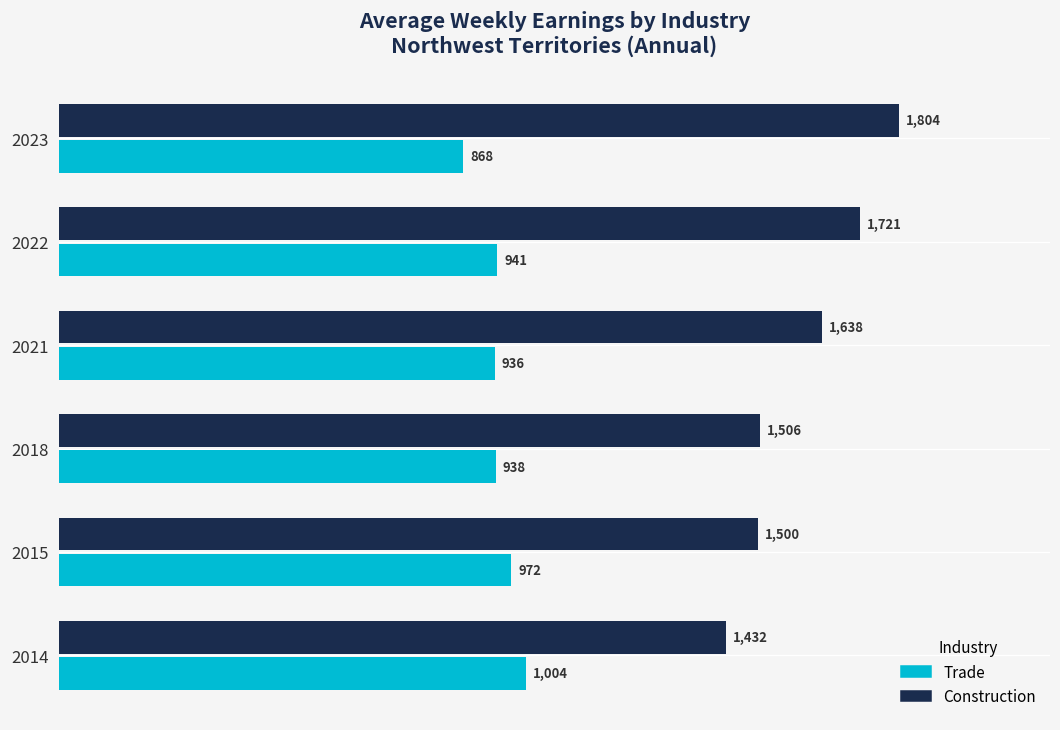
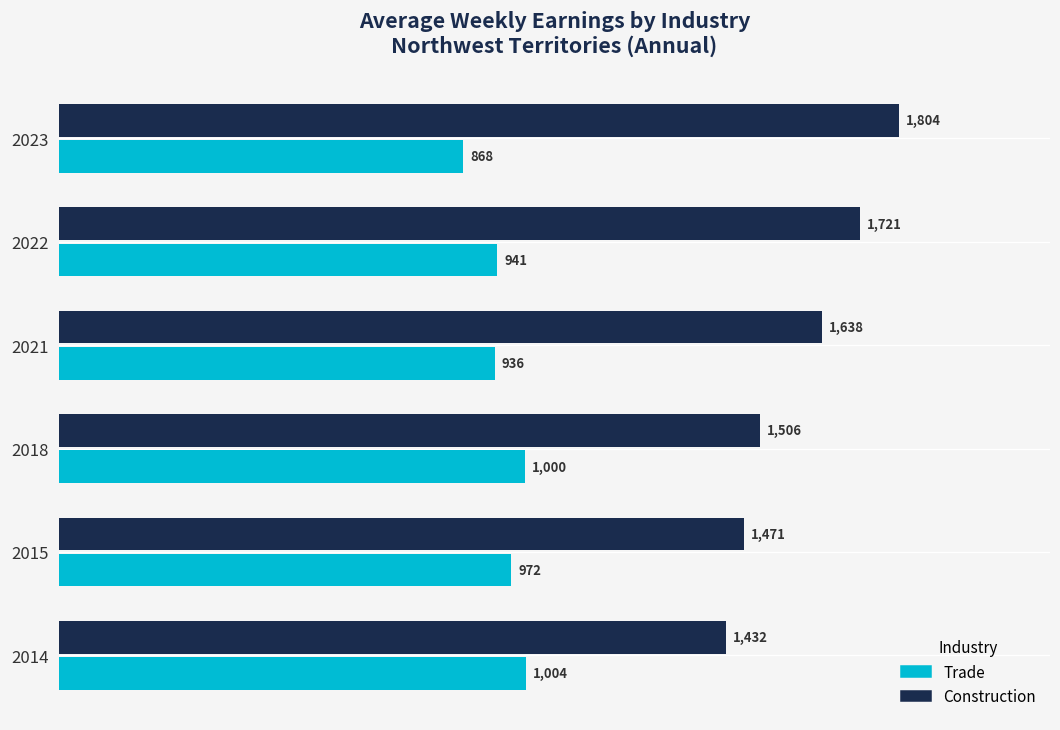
Trade, 2018: 938 -> 1,000
Construction, 2015: 1,500 -> 1,471
